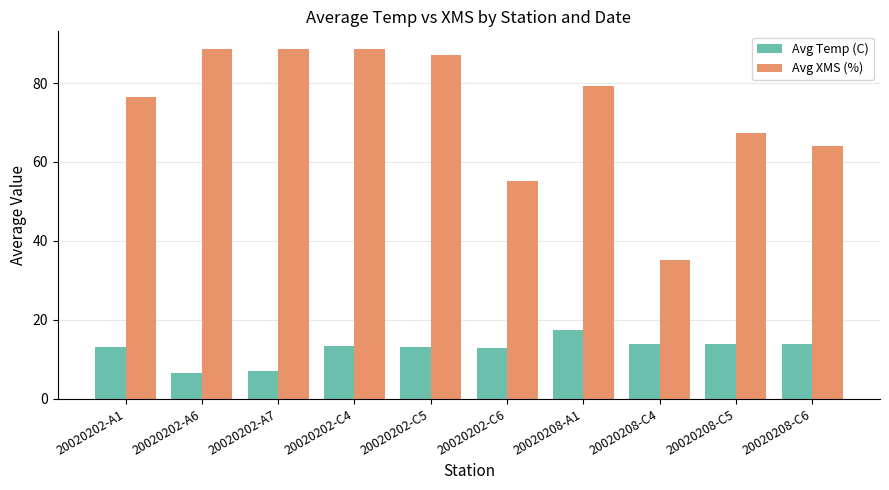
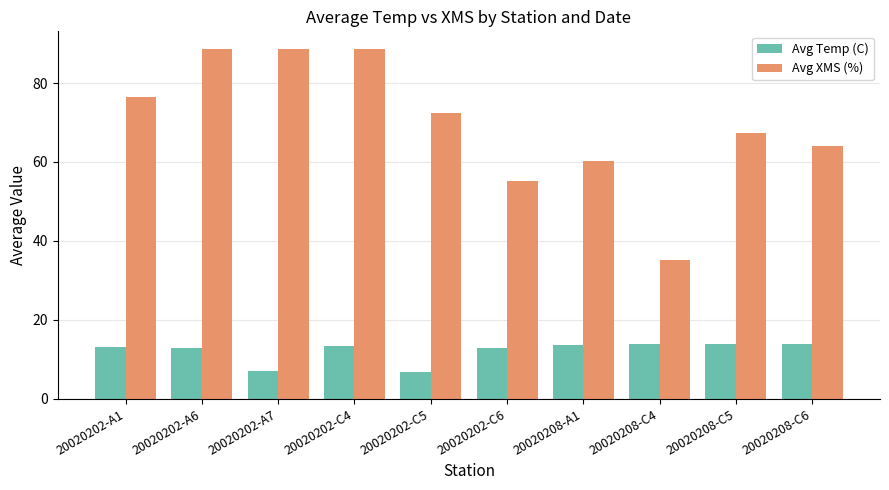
Avg Temp (C), 20020202-A6: 7 -> 13
Avg Temp (C), 20020202-C5: 13 -> 7
Avg XMS (%), 20020202-C5: 87 -> 72
Avg Temp (C), 20020208-A1: 17 -> 14
Avg XMS (%), 20020208-A1: 79 -> 60
